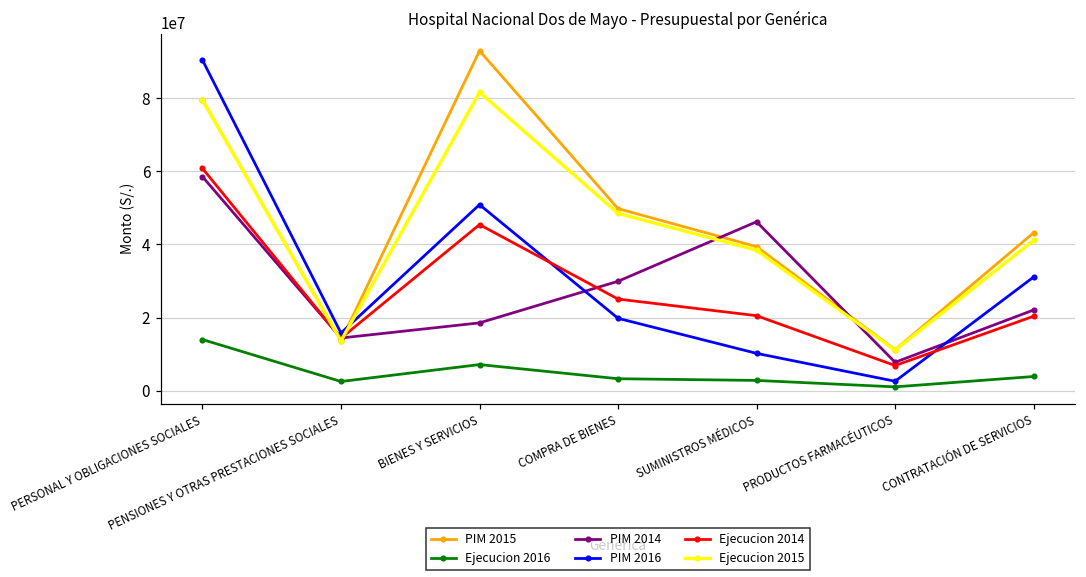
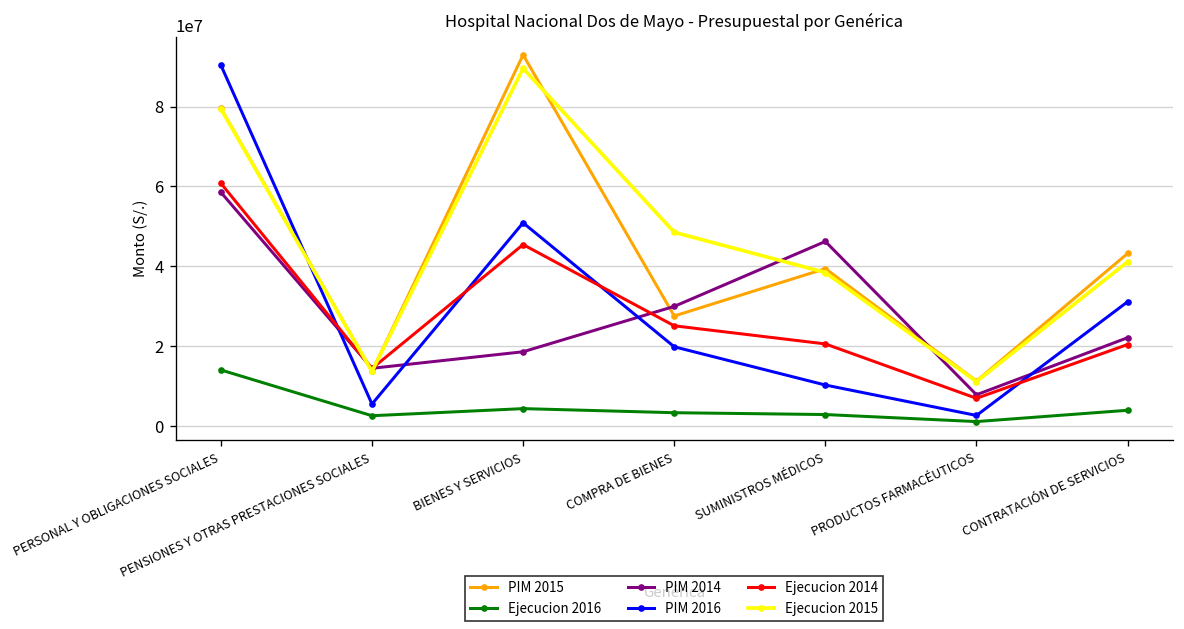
PIM 2016, PENSIONES Y OTRAS PRESTACIONES SOCIALES: 16000000 -> 5000000
Ejecucion 2016, BIENES Y SERVICIOS: 7000000 -> 4000000
Ejecucion 2015, BIENES Y SERVICIOS: 82000000 -> 90000000
PIM 2015, COMPRA DE BIENES: 50000000 -> 28000000
